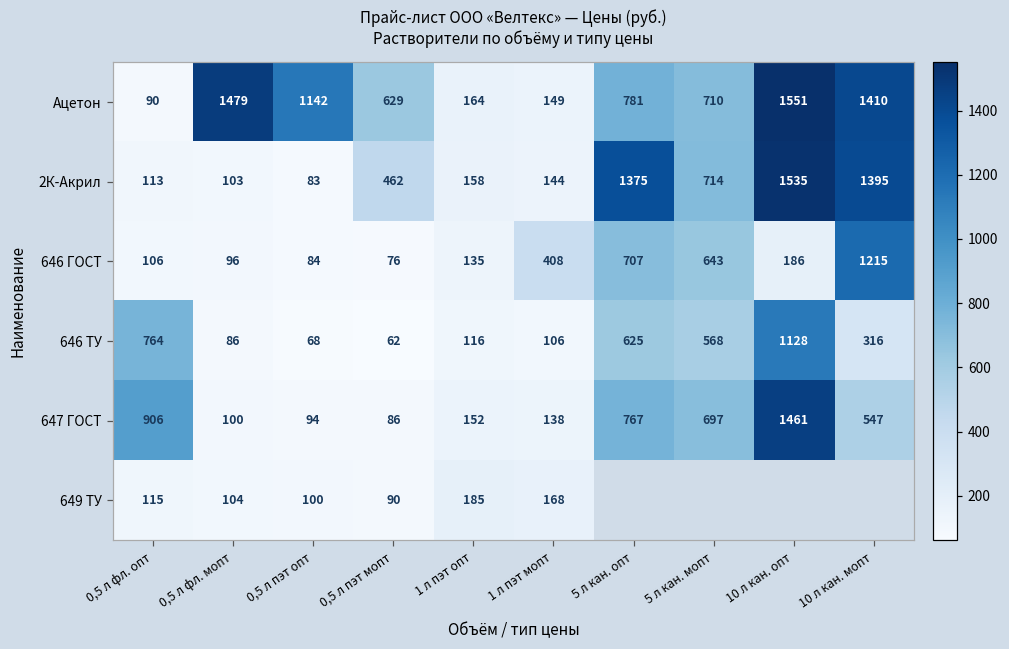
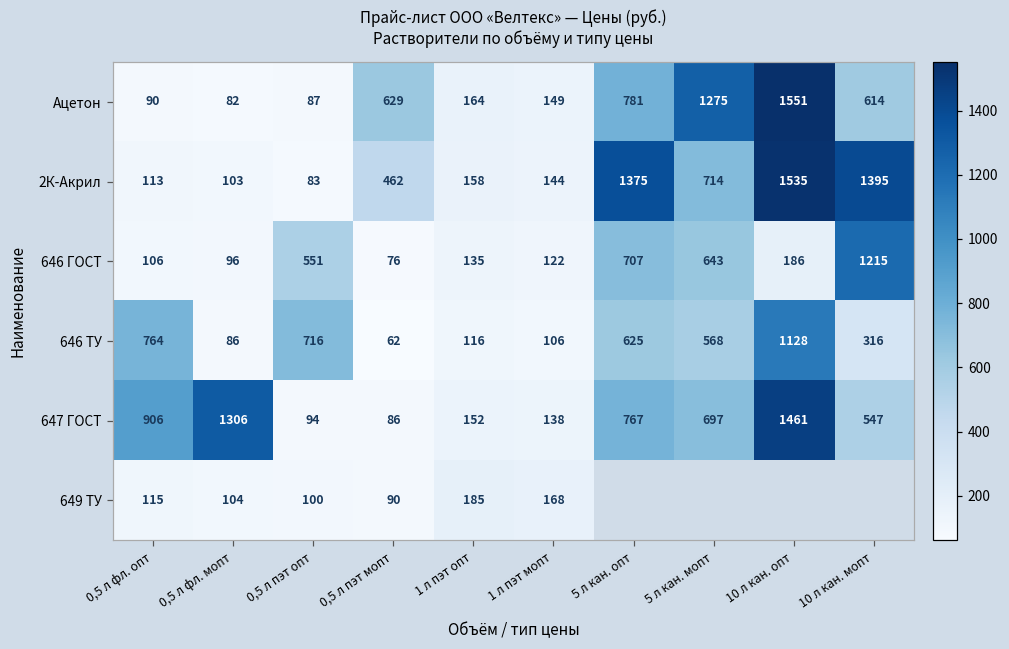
Ацетон, 0,5 л фл. мопт: 1479 -> 82
Ацетон, 0,5 л пэт опт: 1142 -> 87
Ацетон, 5 л кан. мопт: 710 -> 1275
Ацетон, 10 л кан. мопт: 1410 -> 614
646 ГОСТ, 0,5 л пэт опт: 84 -> 551
646 ГОСТ, 1 л пэт мопт: 408 -> 122
646 ТУ, 0,5 л пэт опт: 68 -> 716
647 ГОСТ, 0,5 л фл. мопт: 100 -> 1306
